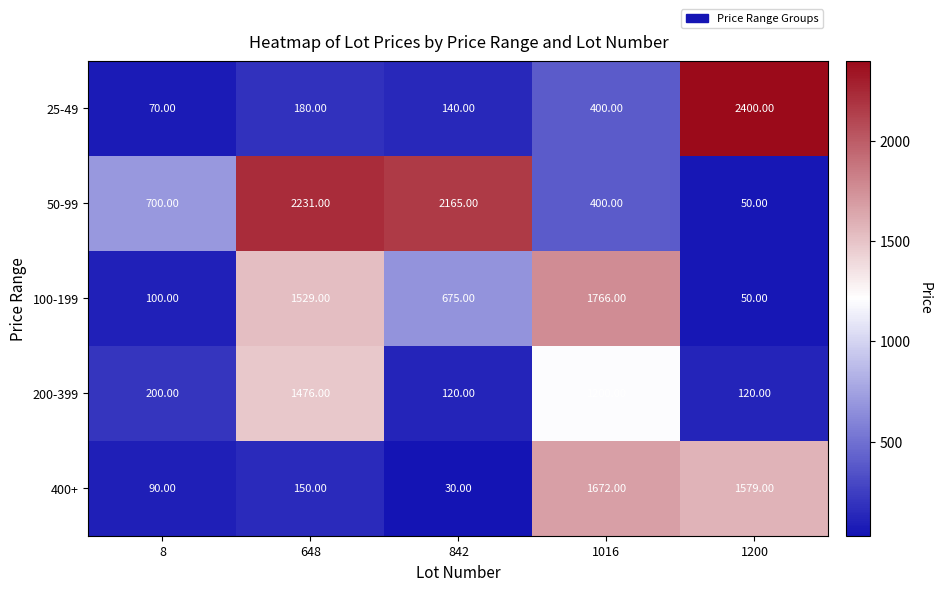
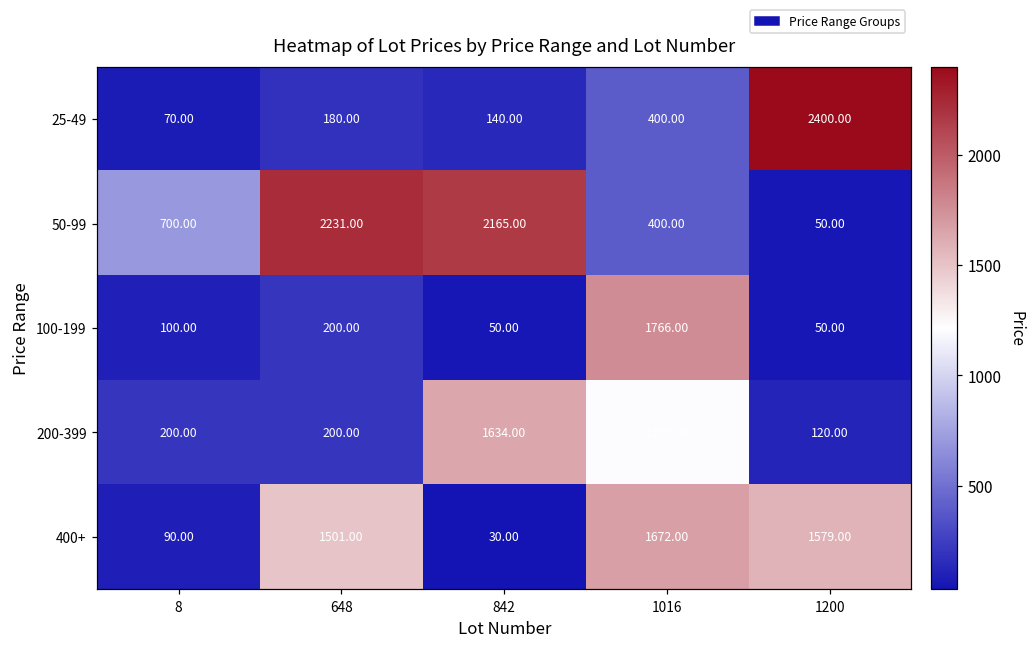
100-199, 648: 1529.00 -> 200.00
100-199, 842: 675.00 -> 50.00
200-399, 648: 1476.00 -> 200.00
200-399, 842: 120.00 -> 1634.00
400+, 648: 150.00 -> 1501.00
